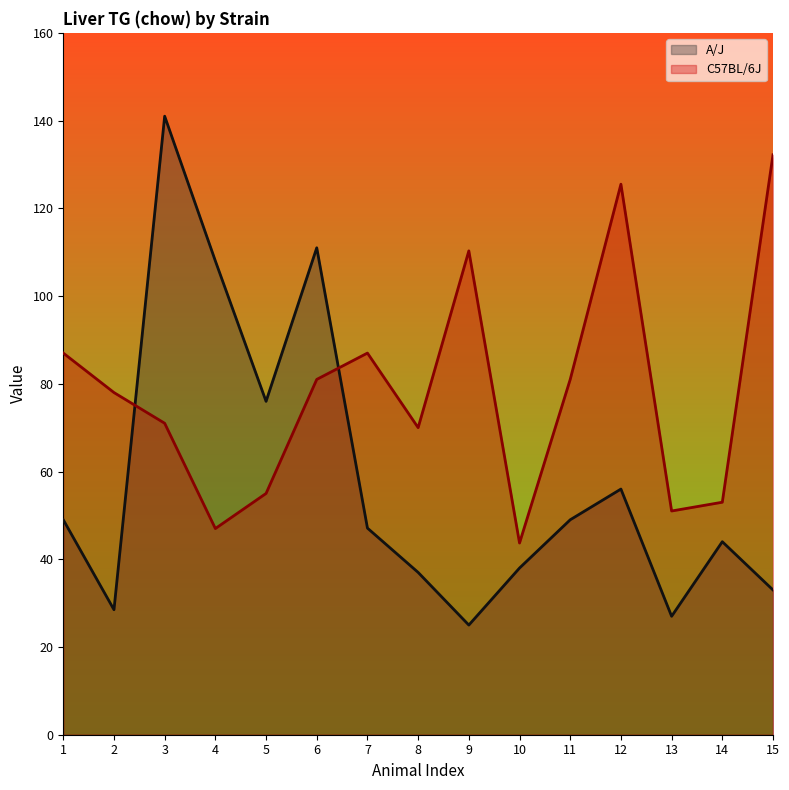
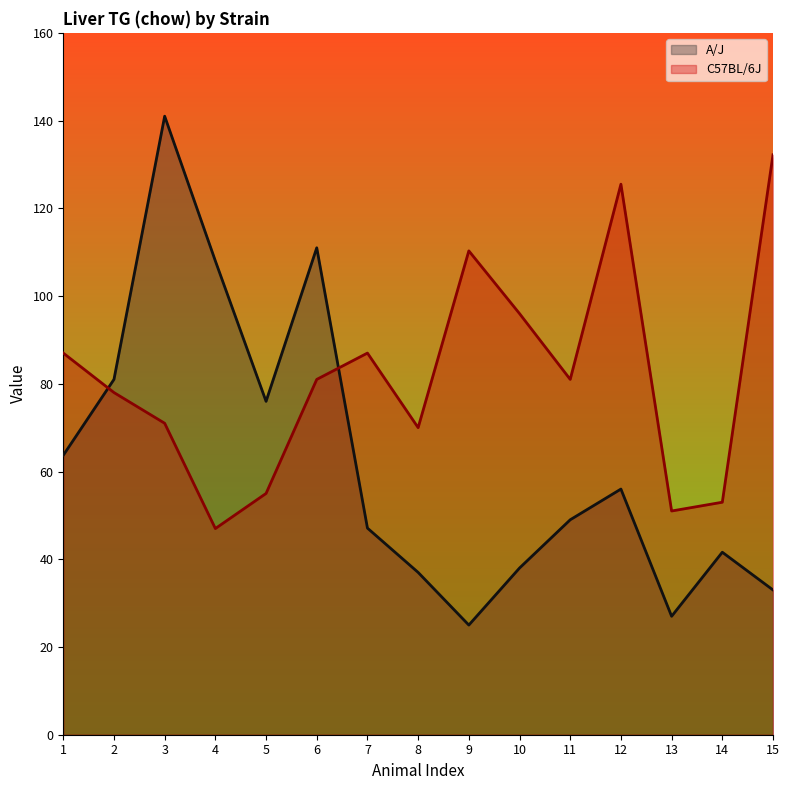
A/J, 1: 49 -> 64
A/J, 2: 29 -> 81
C57BL/6J, 10: 44 -> 96
A/J, 14: 44 -> 42
